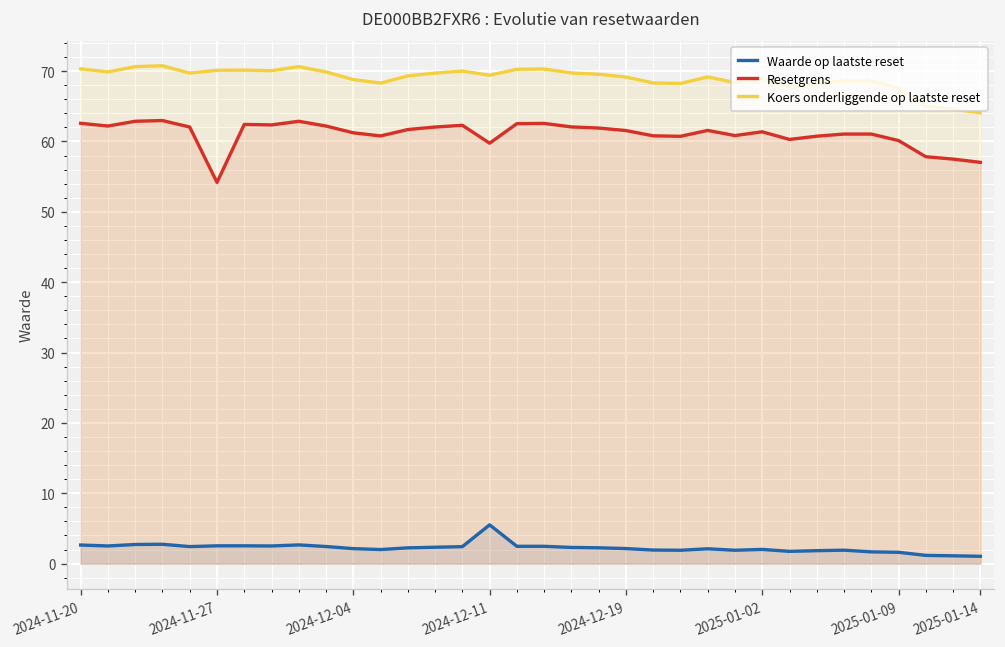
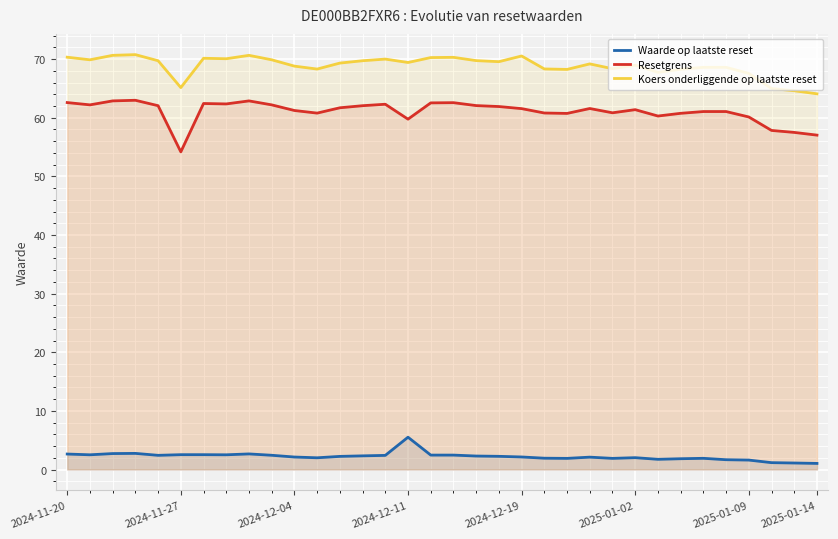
Koers onderliggende op laatste reset, 2024-11-27: 70 -> 65
Koers onderliggende op laatste reset, 2024-12-19: 69 -> 71
